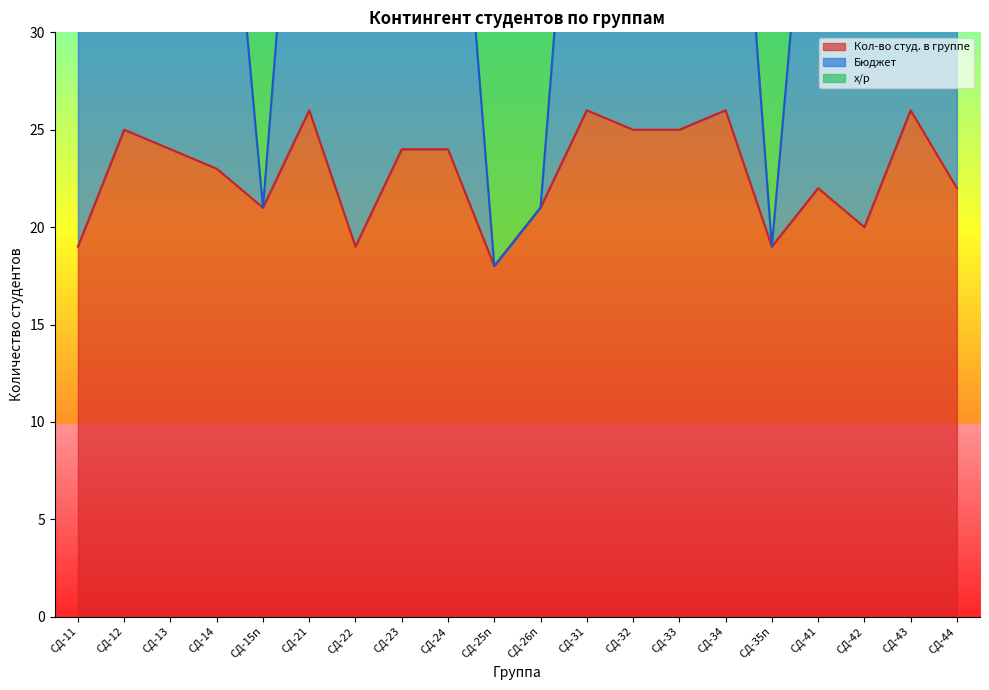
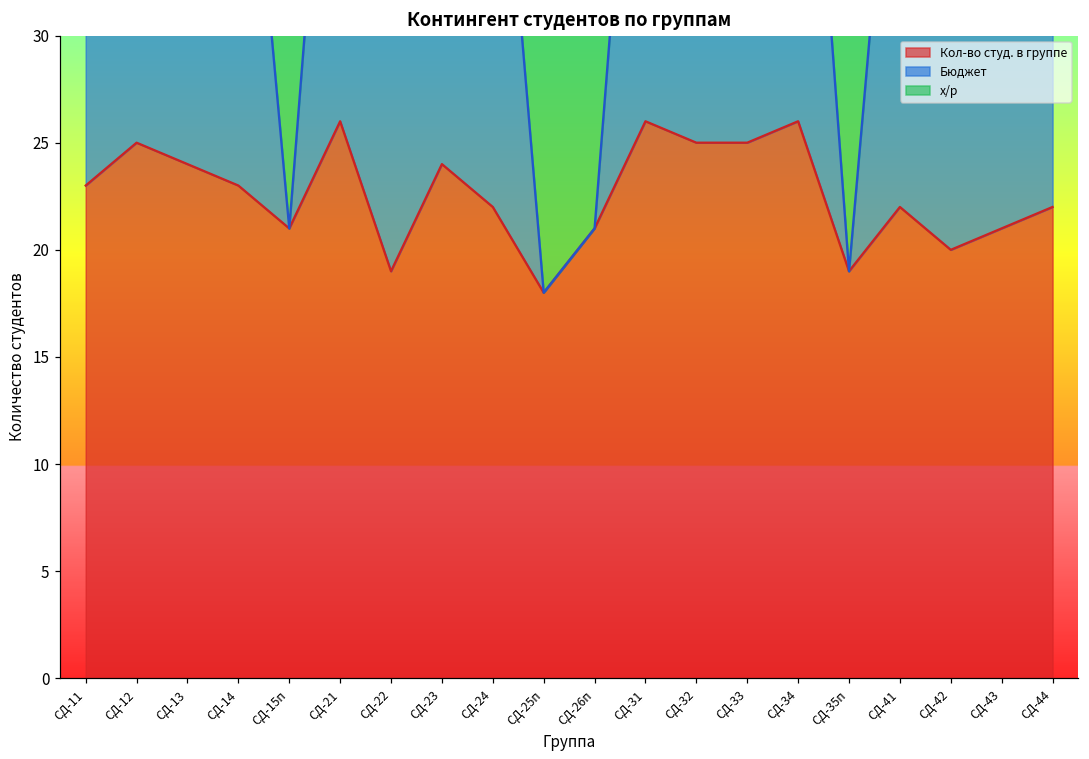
Кол-во студ. в группе, СД-11: 19 -> 23
Кол-во студ. в группе, СД-24: 24 -> 22
Кол-во студ. в группе, СД-43: 26 -> 21
